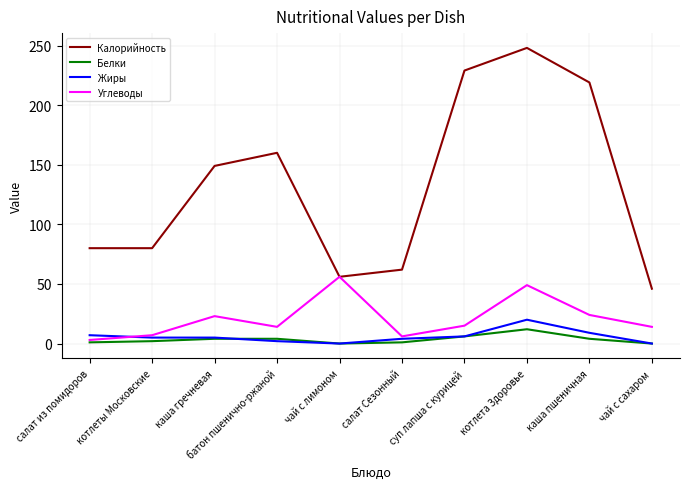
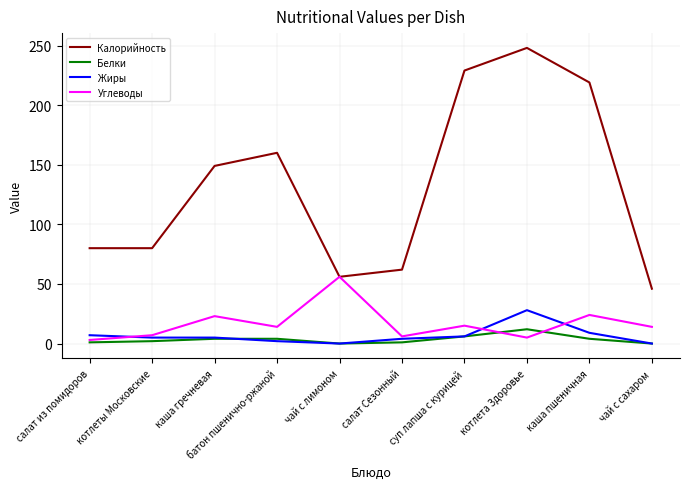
Жиры, котлета Здоровье: 20 -> 28
Углеводы, котлета Здоровье: 49 -> 5
